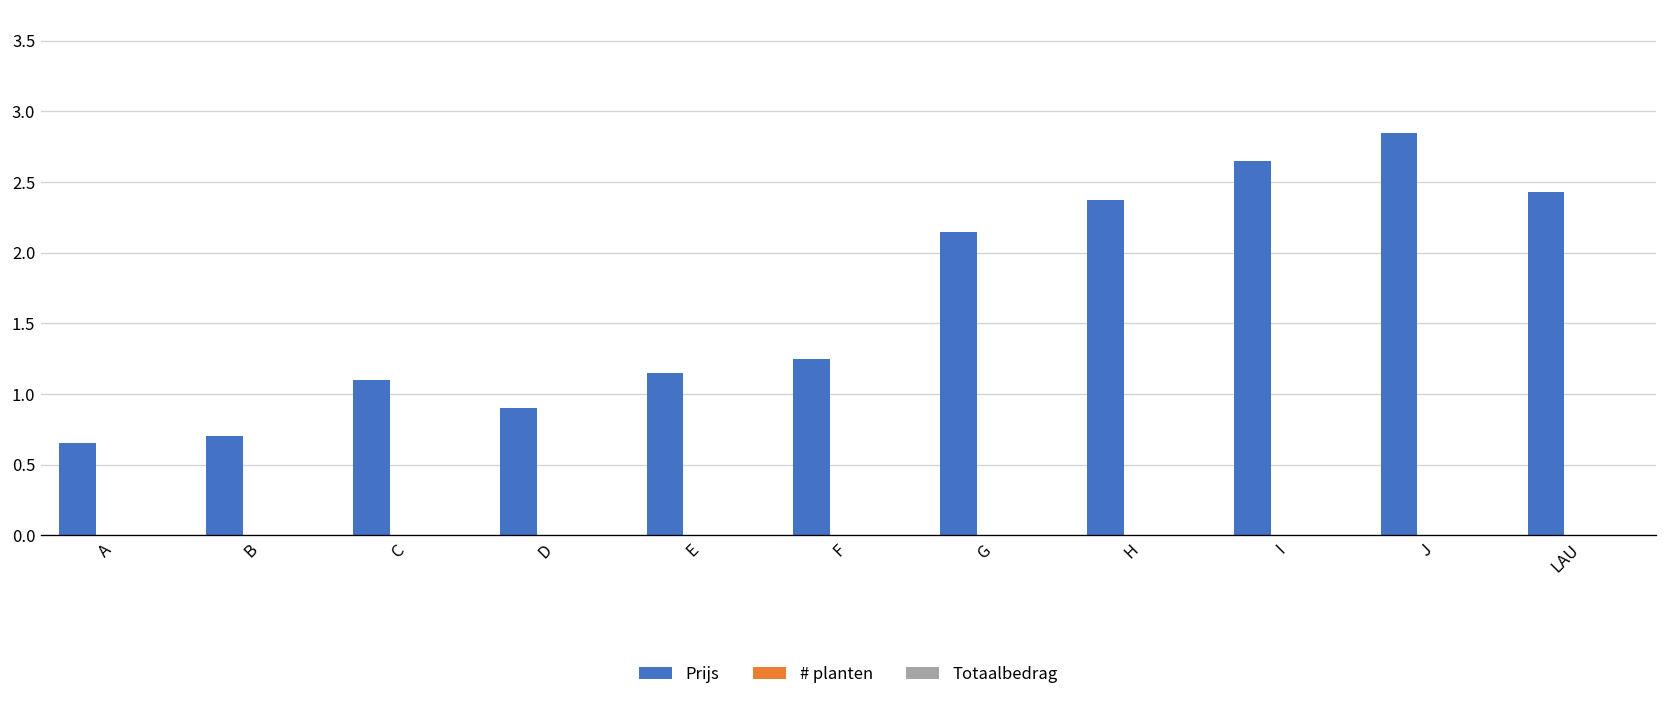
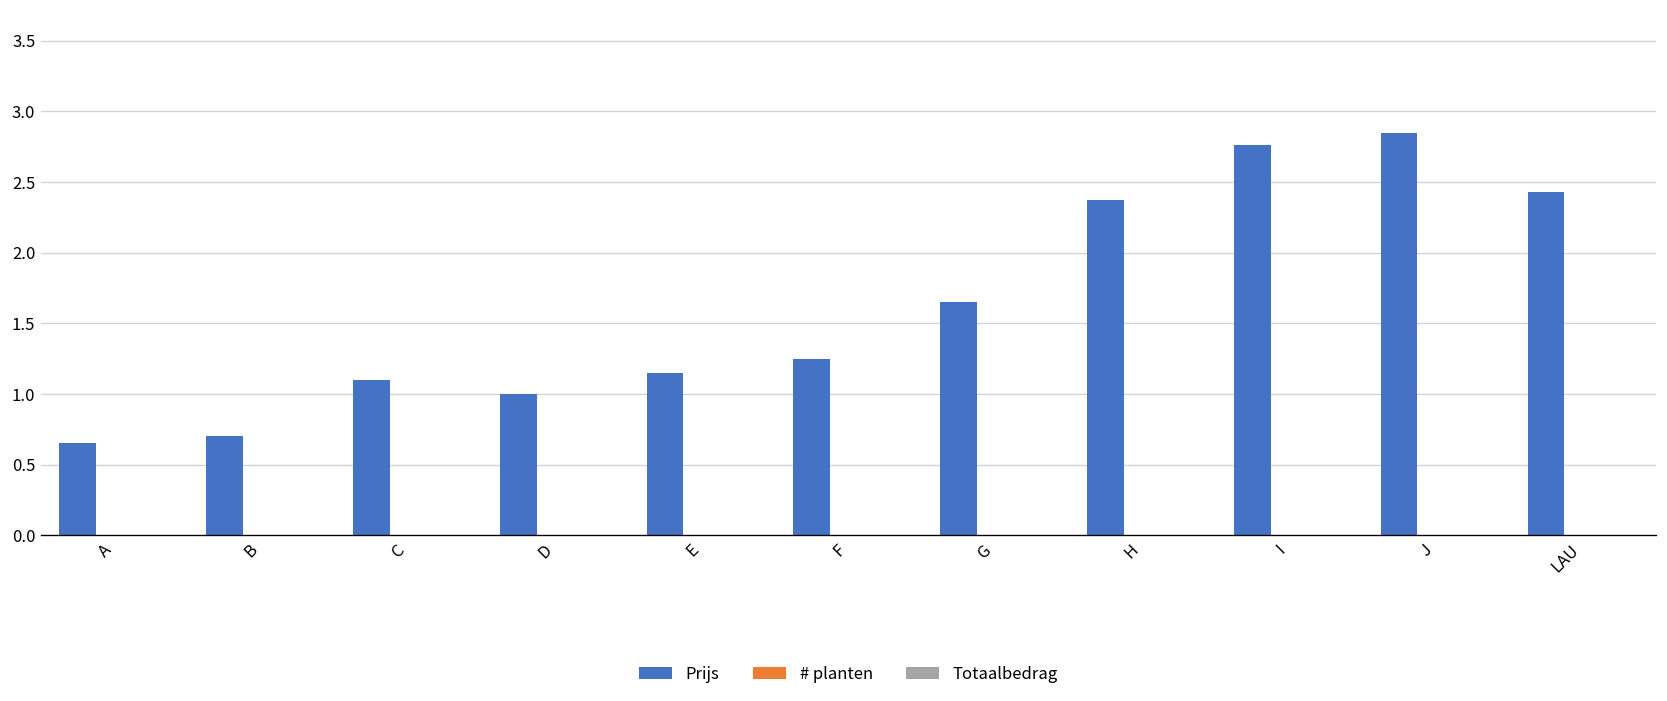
Prijs, D: 0.9 -> 1.0
Prijs, G: 2.15 -> 1.65
Prijs, I: 2.65 -> 2.76
